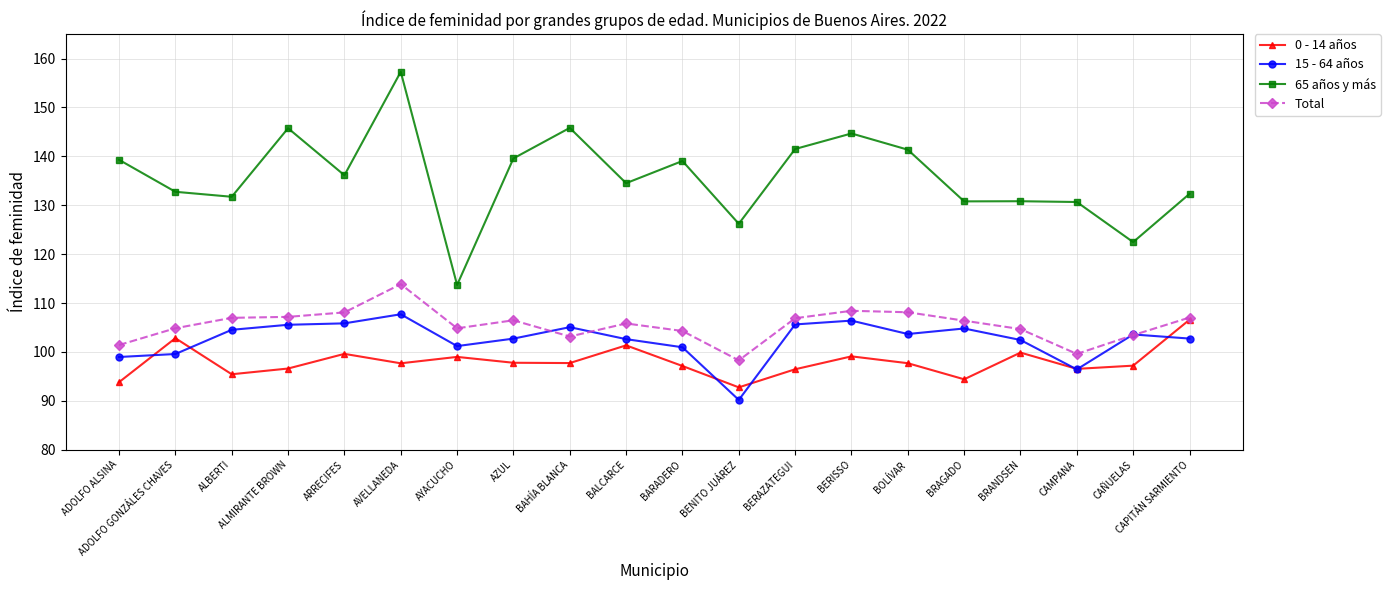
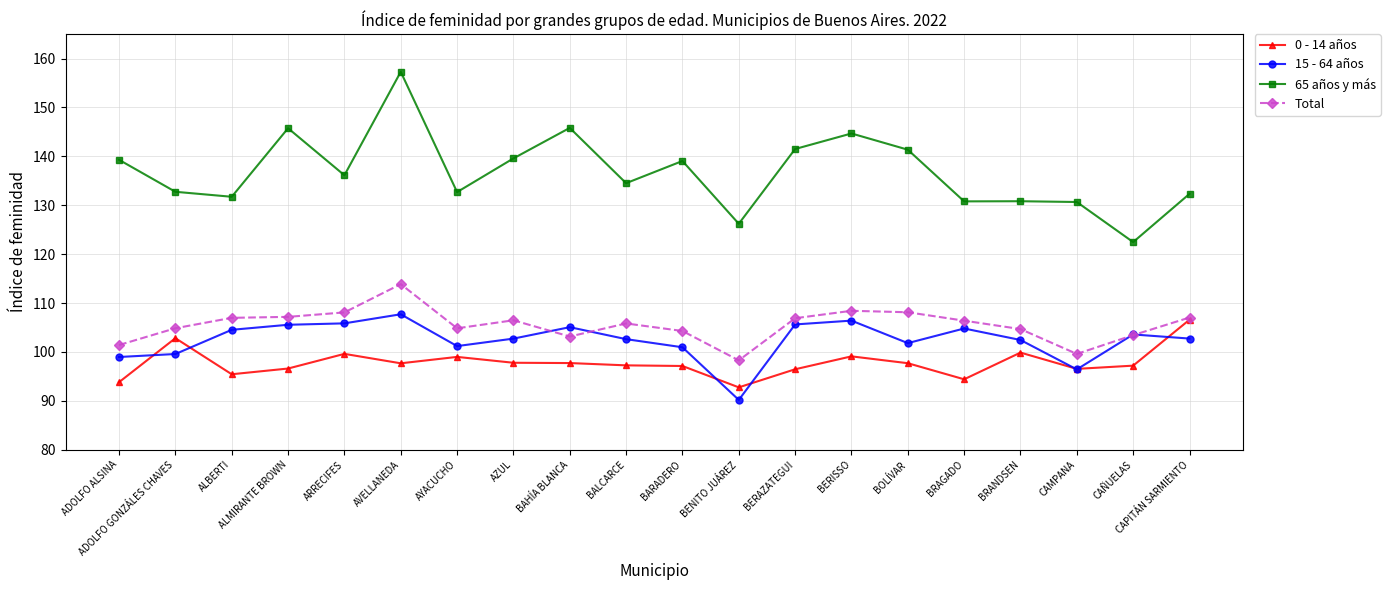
65 años y más, AYACUCHO: 114 -> 133
0 - 14 años, BALCARCE: 101 -> 97
15 - 64 años, BOLÍVAR: 104 -> 102
